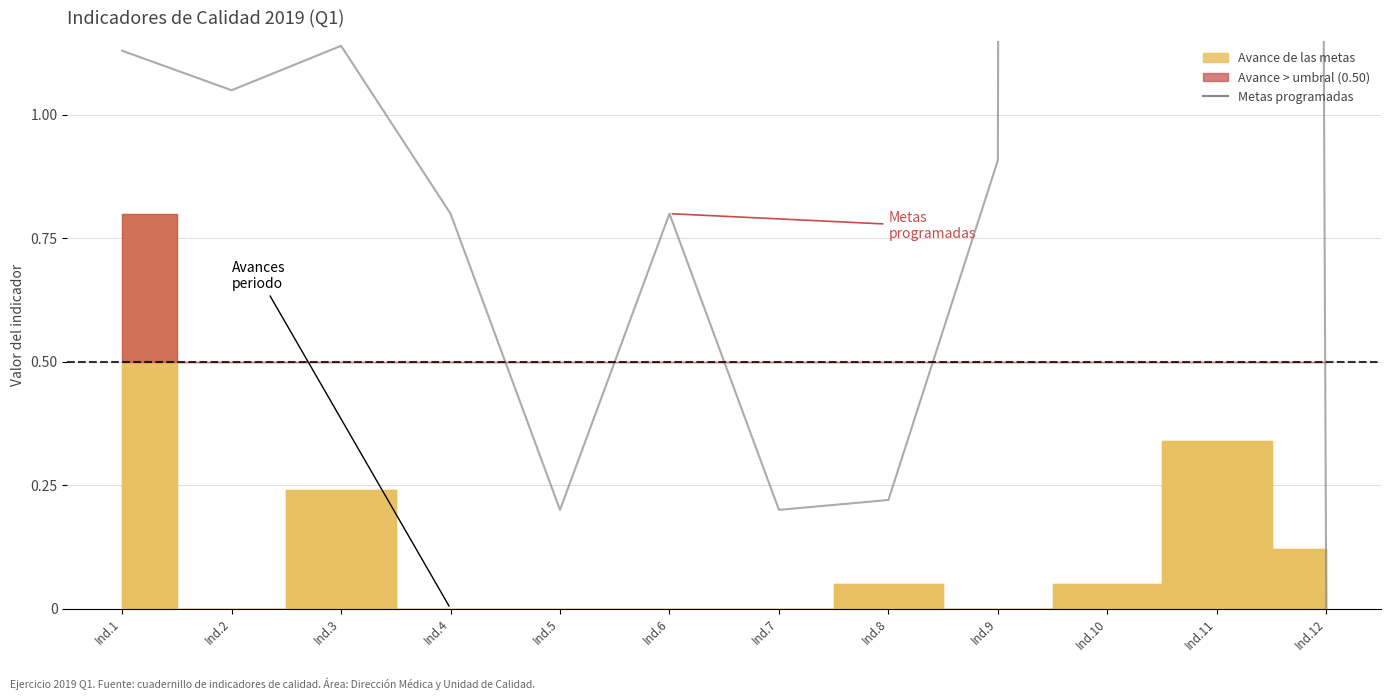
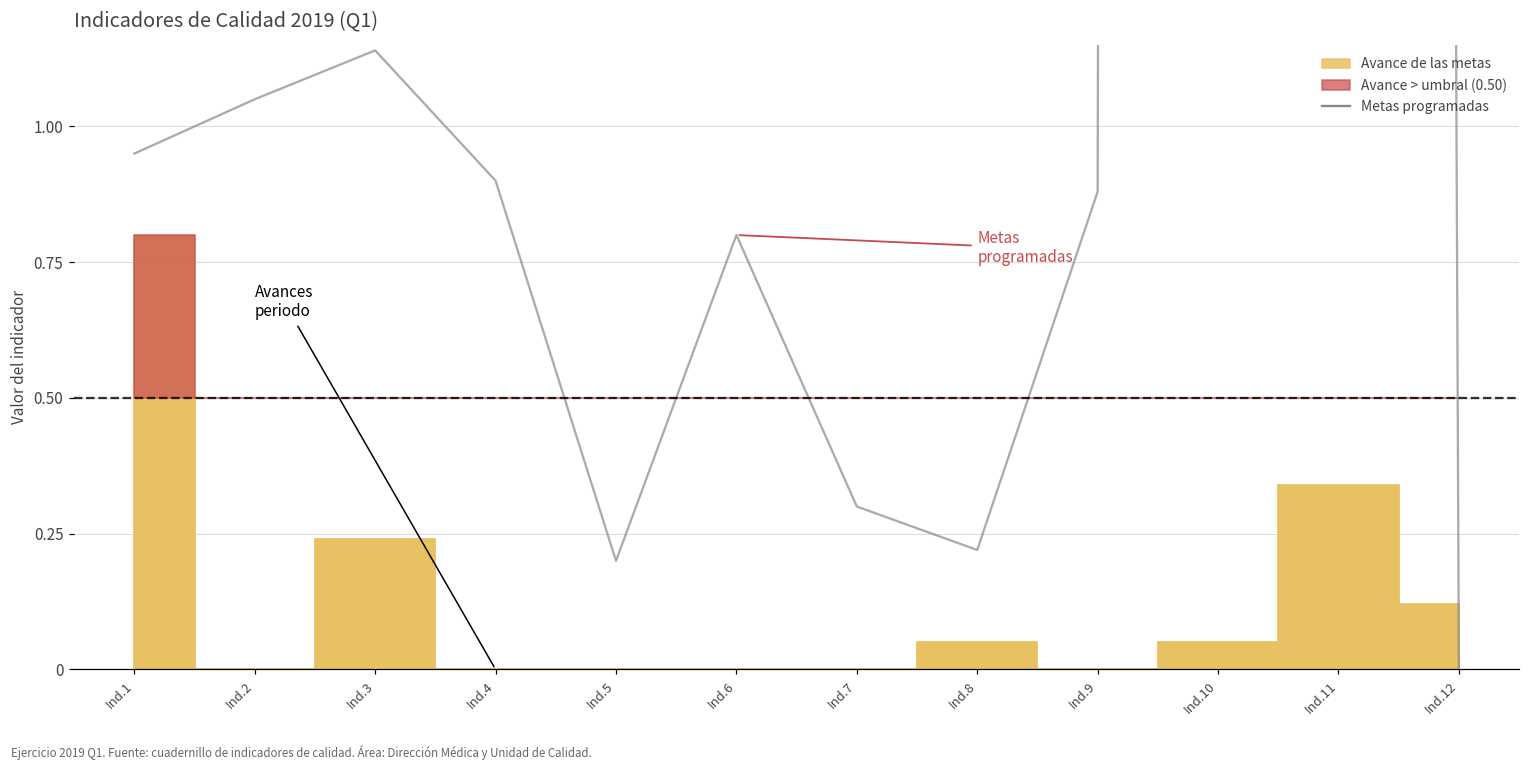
Metas programadas, Ind.1: 1.13 -> 0.95
Metas programadas, Ind.4: 0.8 -> 0.9
Metas programadas, Ind.7: 0.2 -> 0.3
Metas programadas, Ind.9: 0.91 -> 0.88
